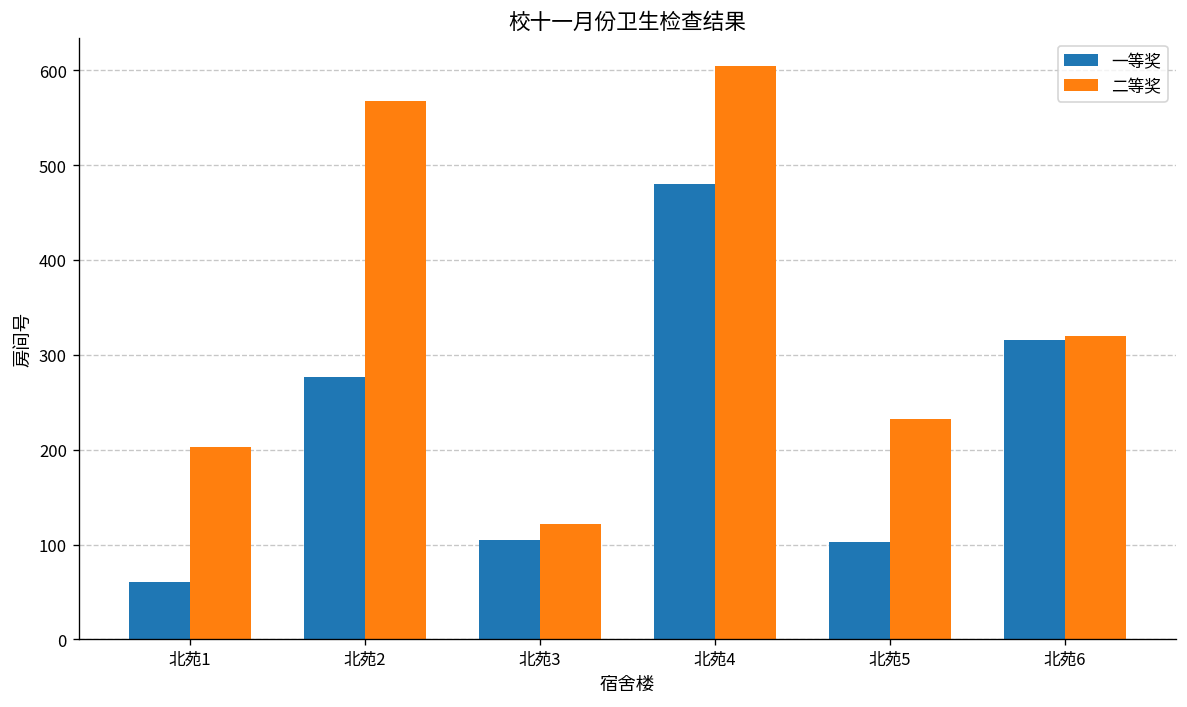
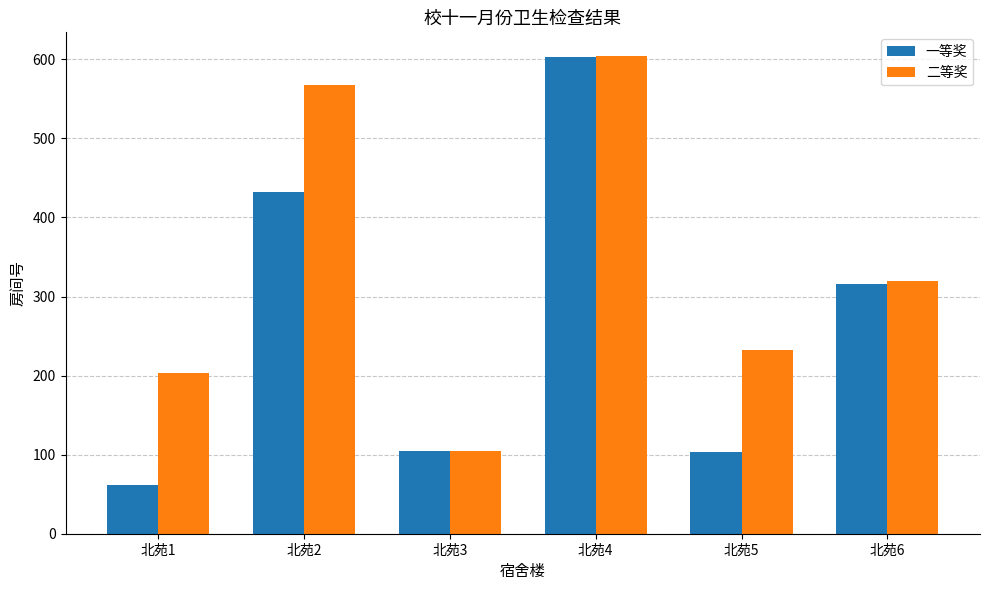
一等奖, 北苑2: 280 -> 430
二等奖, 北苑3: 120 -> 110
一等奖, 北苑4: 480 -> 600
